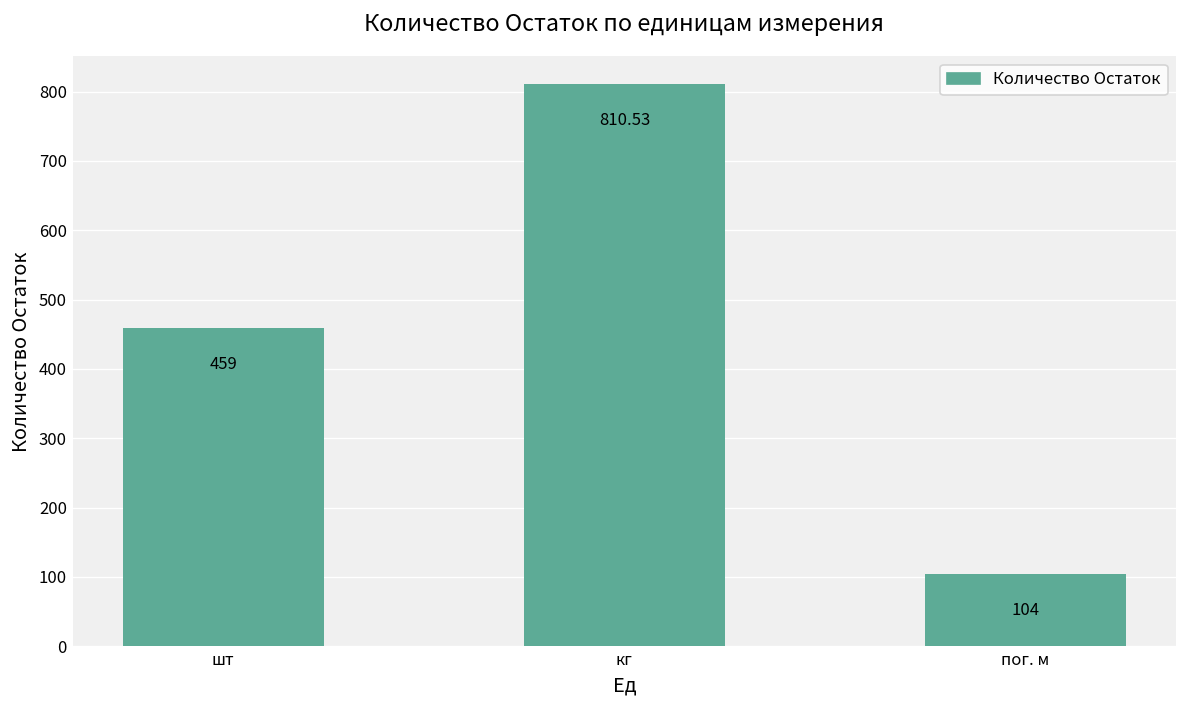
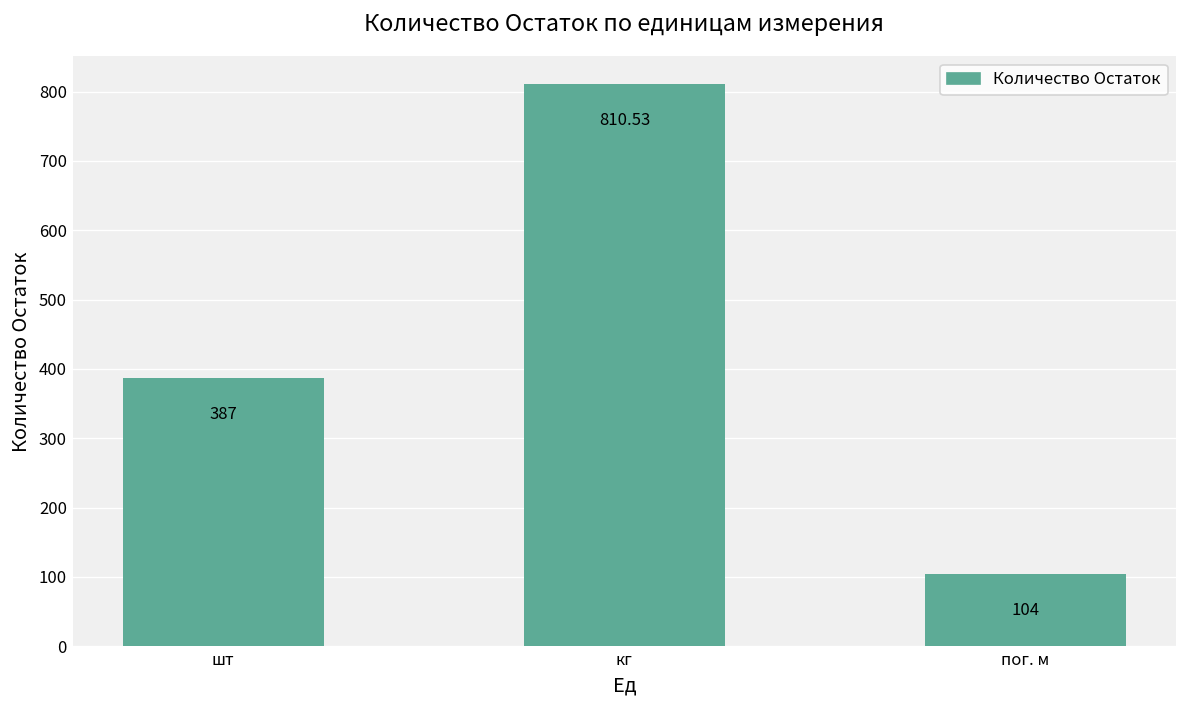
шт: 459 -> 387
